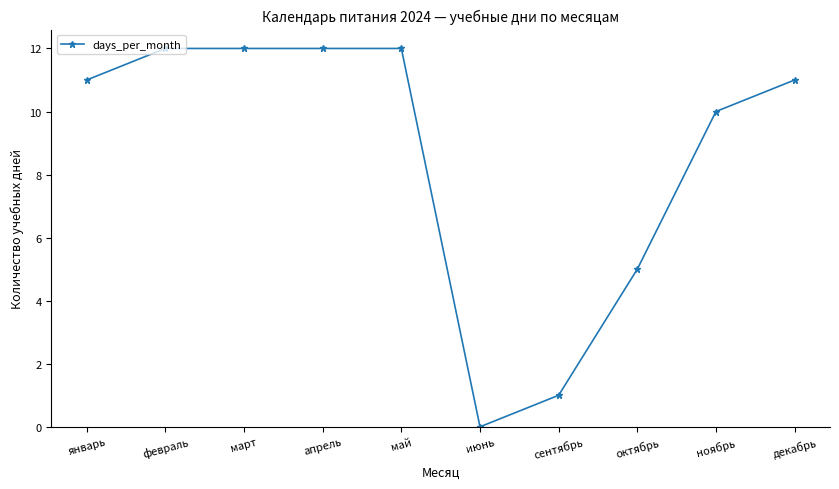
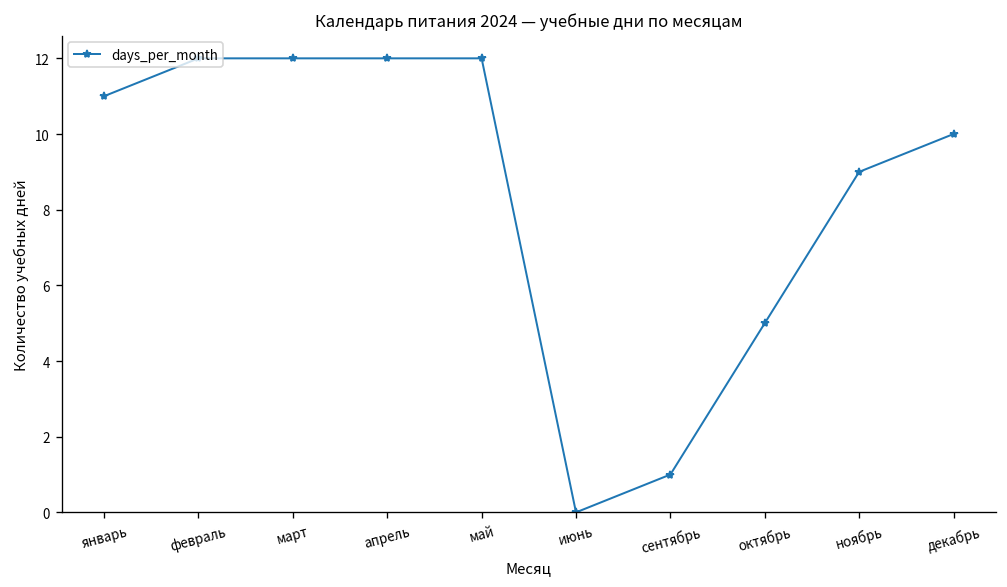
ноябрь: 10 -> 9
декабрь: 11 -> 10
